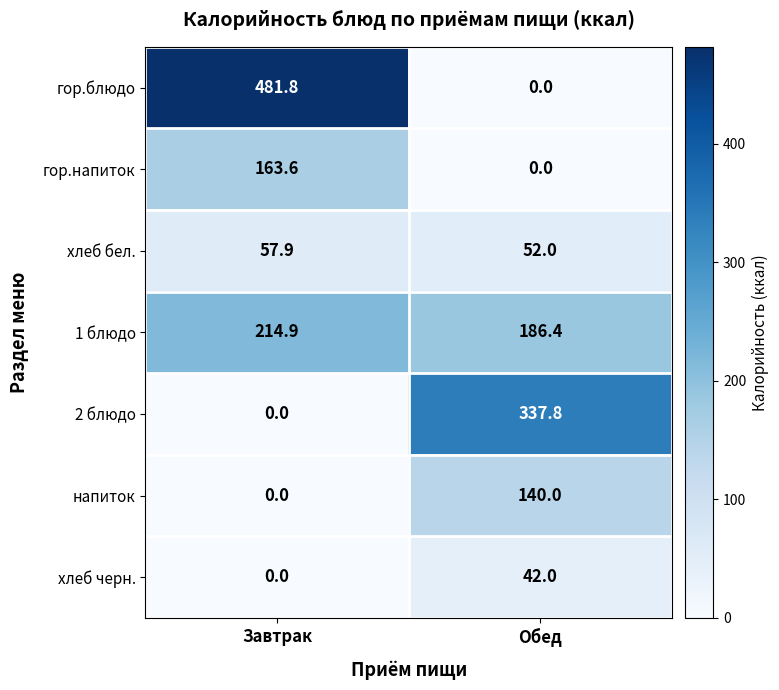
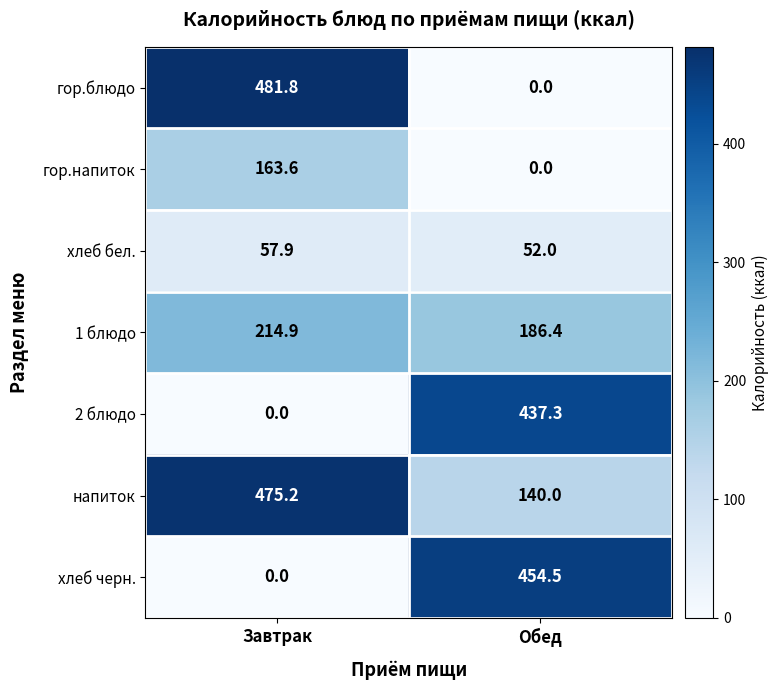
2 блюдо, Обед: 337.8 -> 437.3
напиток, Завтрак: 0.0 -> 475.2
хлеб черн., Обед: 42.0 -> 454.5
